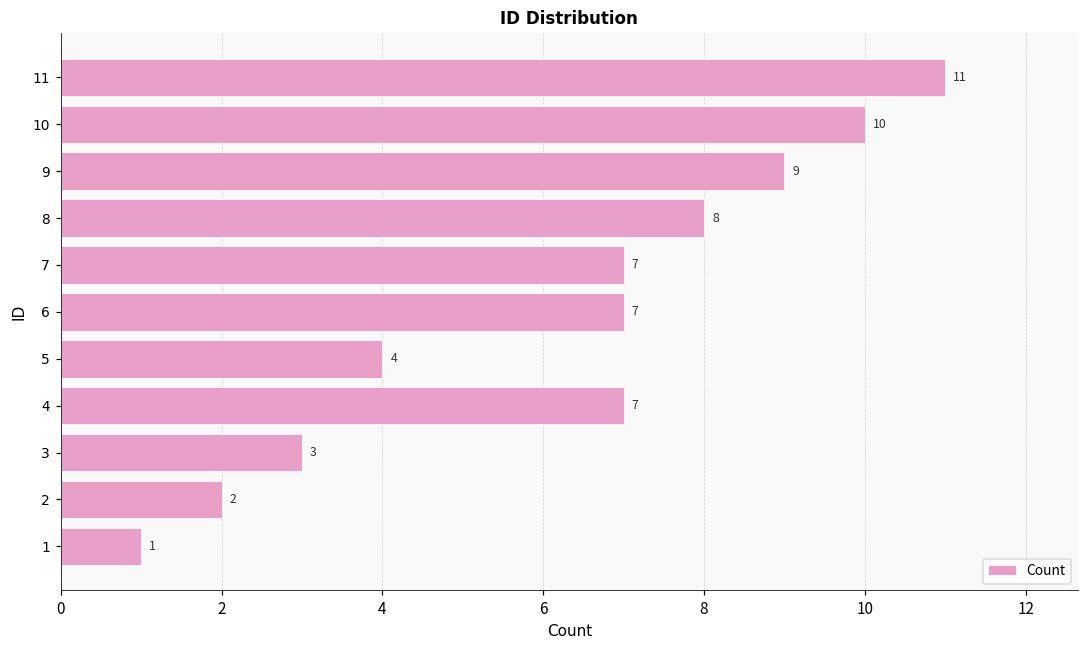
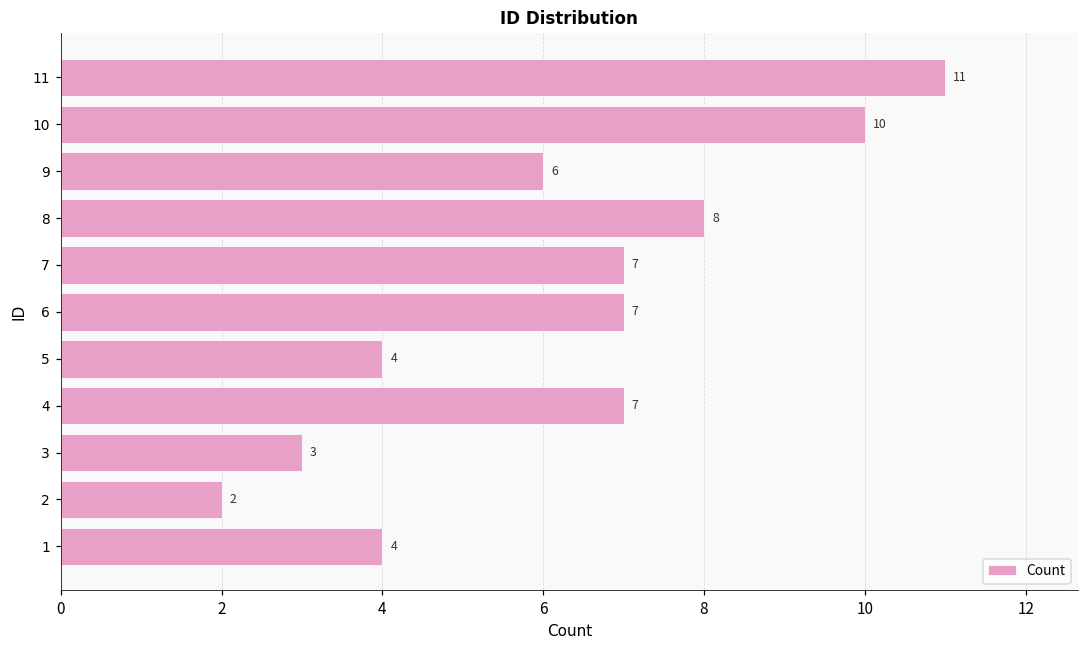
9: 9 -> 6
1: 1 -> 4
